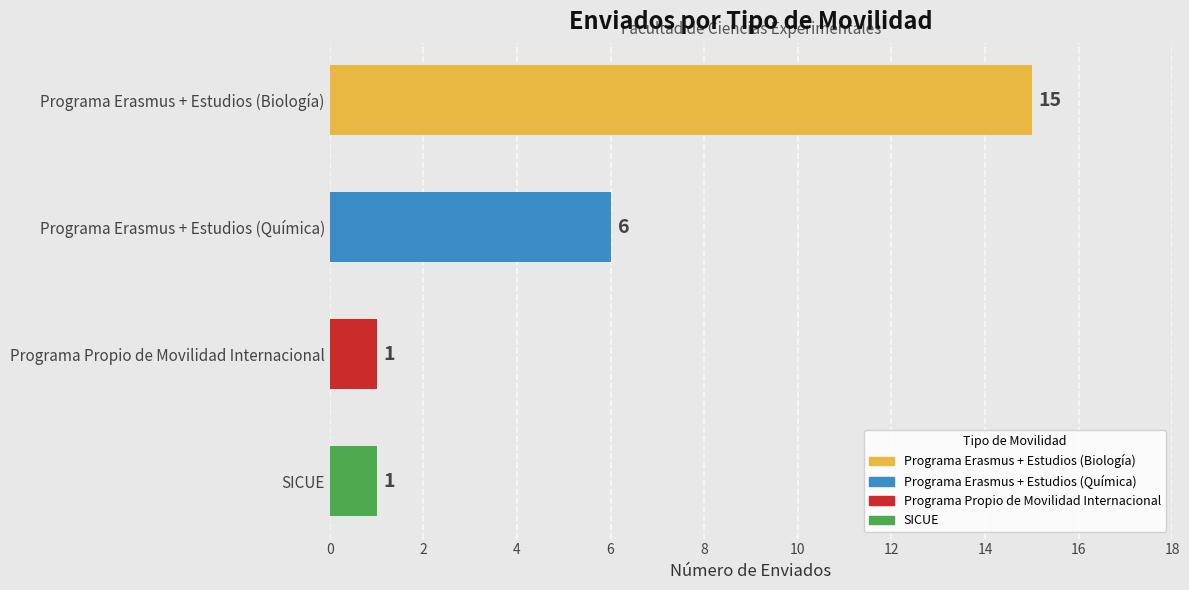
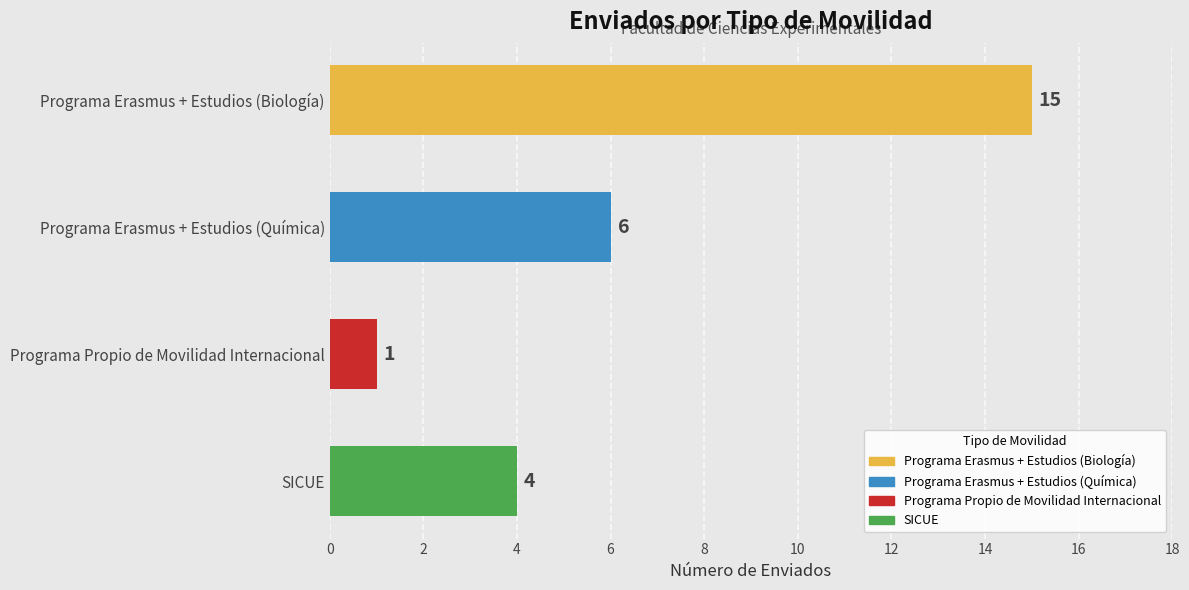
SICUE: 1 -> 4
